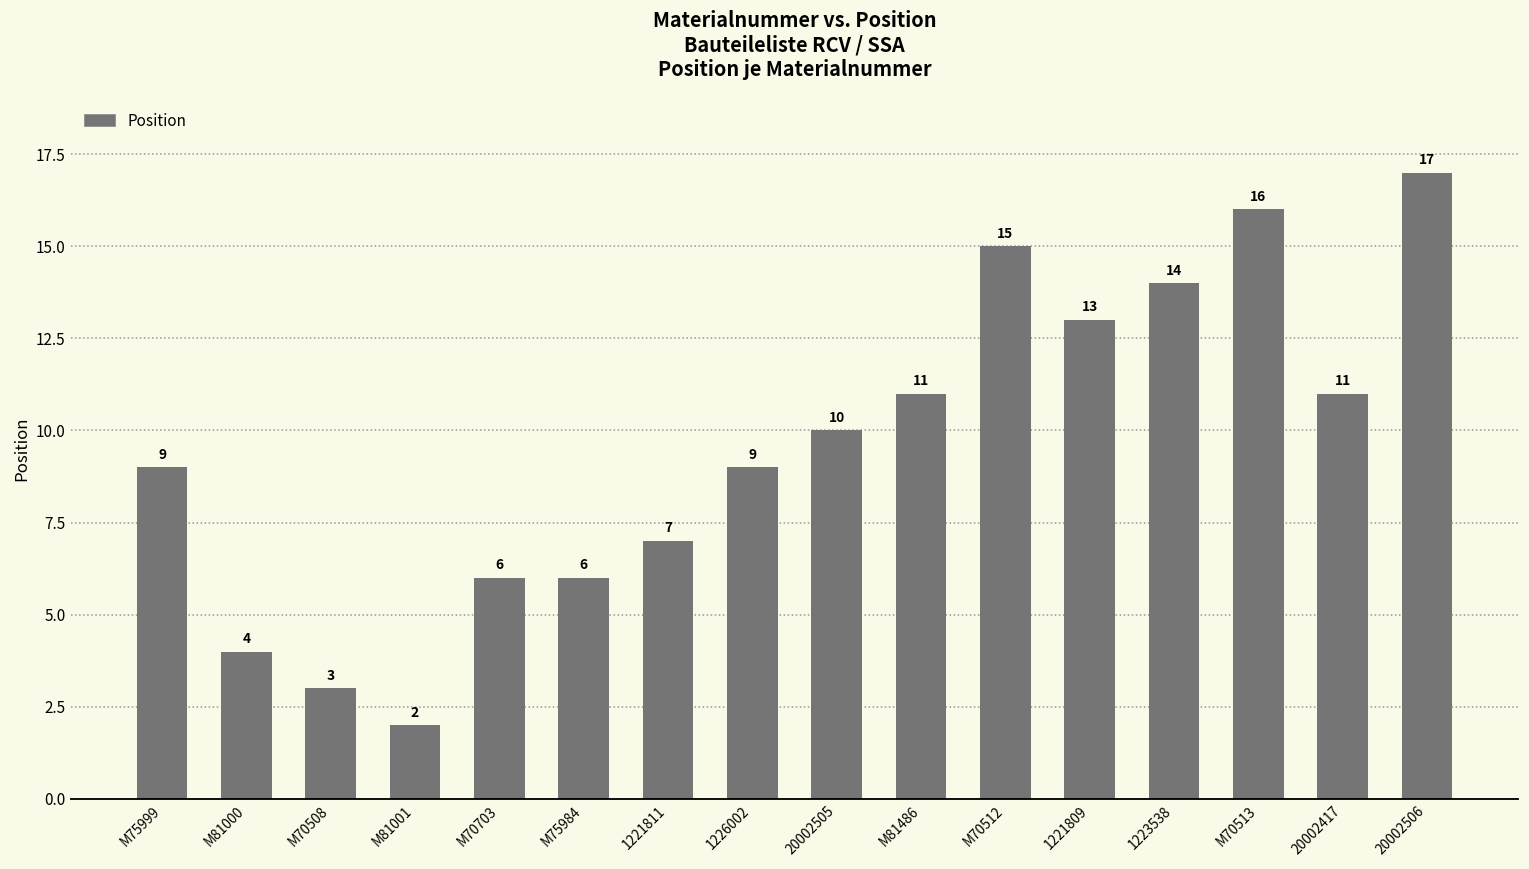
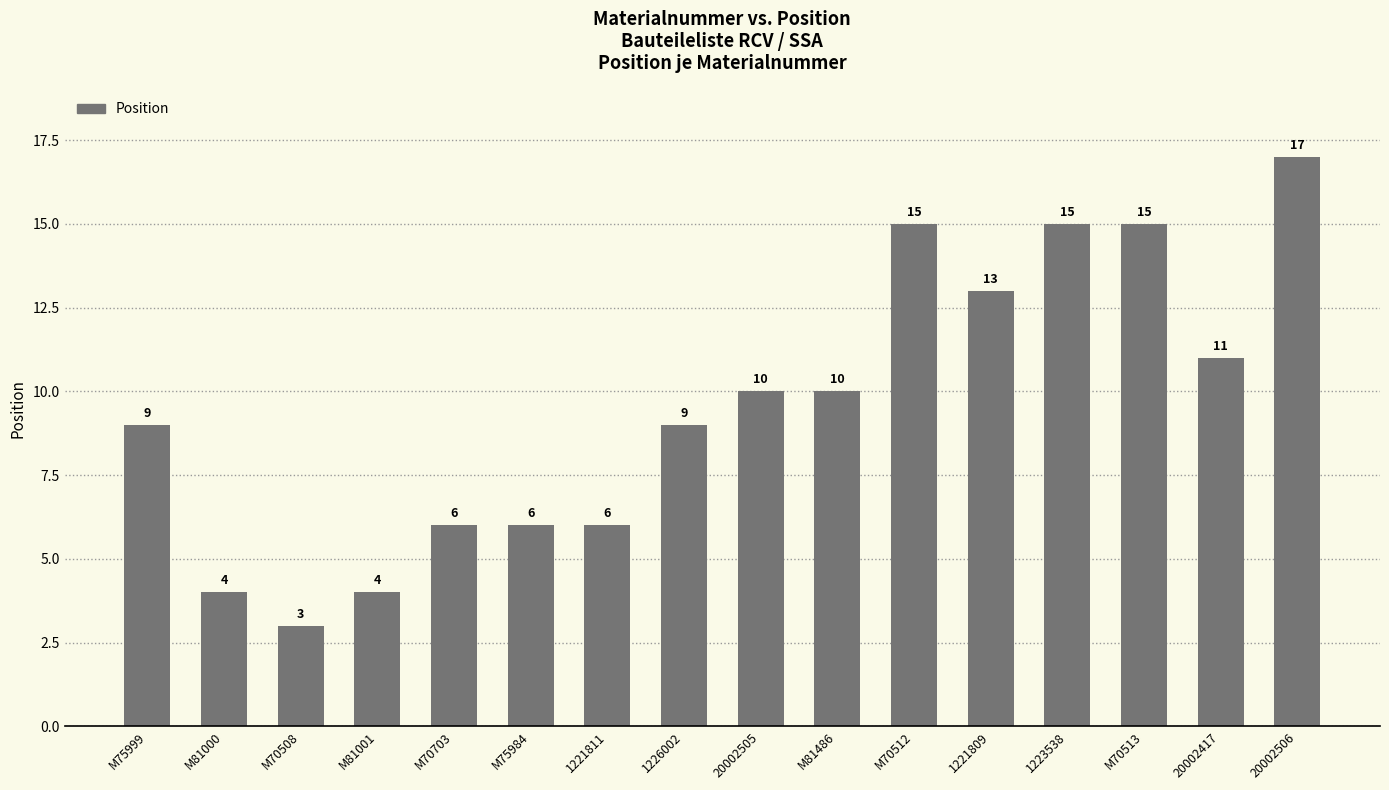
M81001: 2 -> 4
1221811: 7 -> 6
M81486: 11 -> 10
1223538: 14 -> 15
M70513: 16 -> 15
